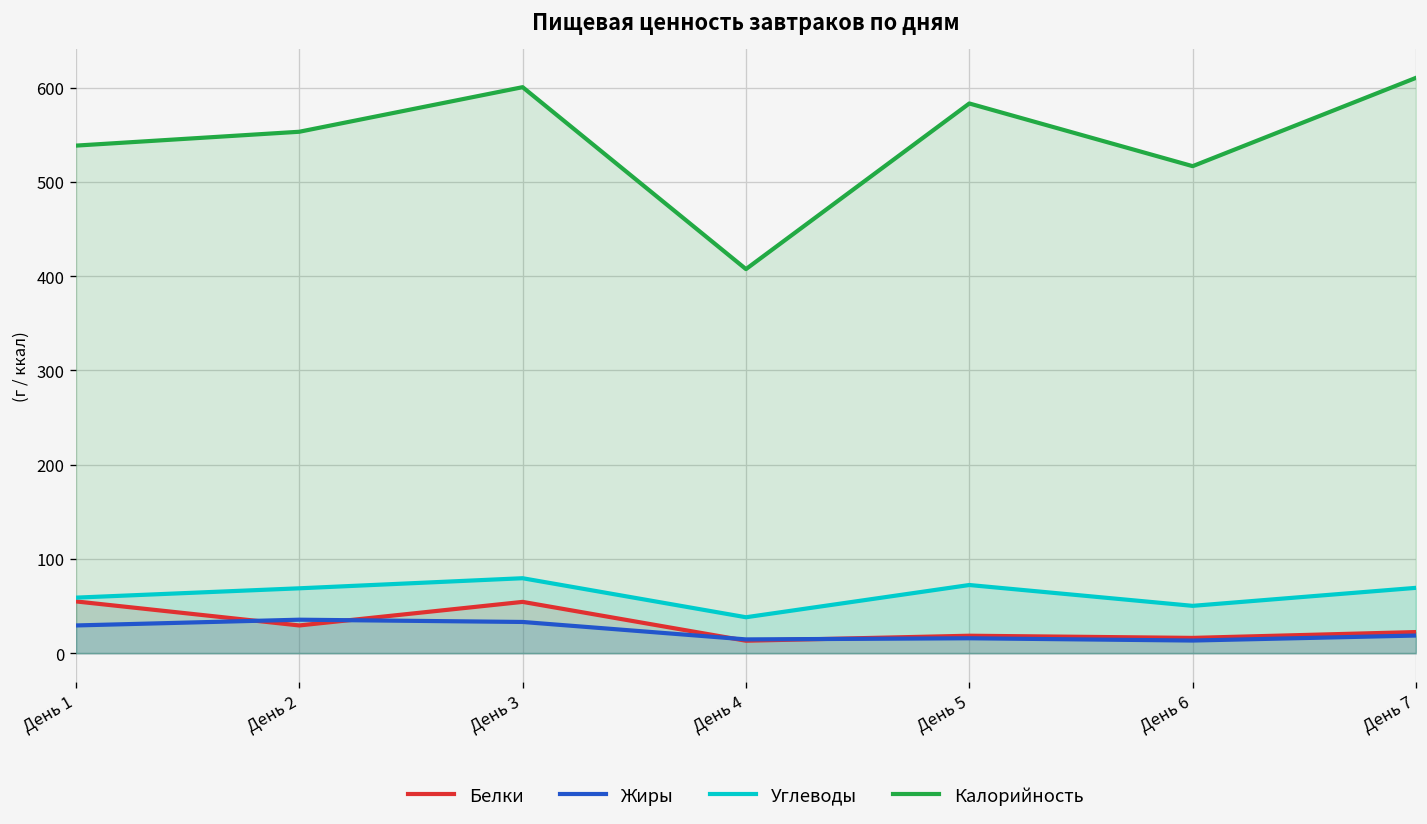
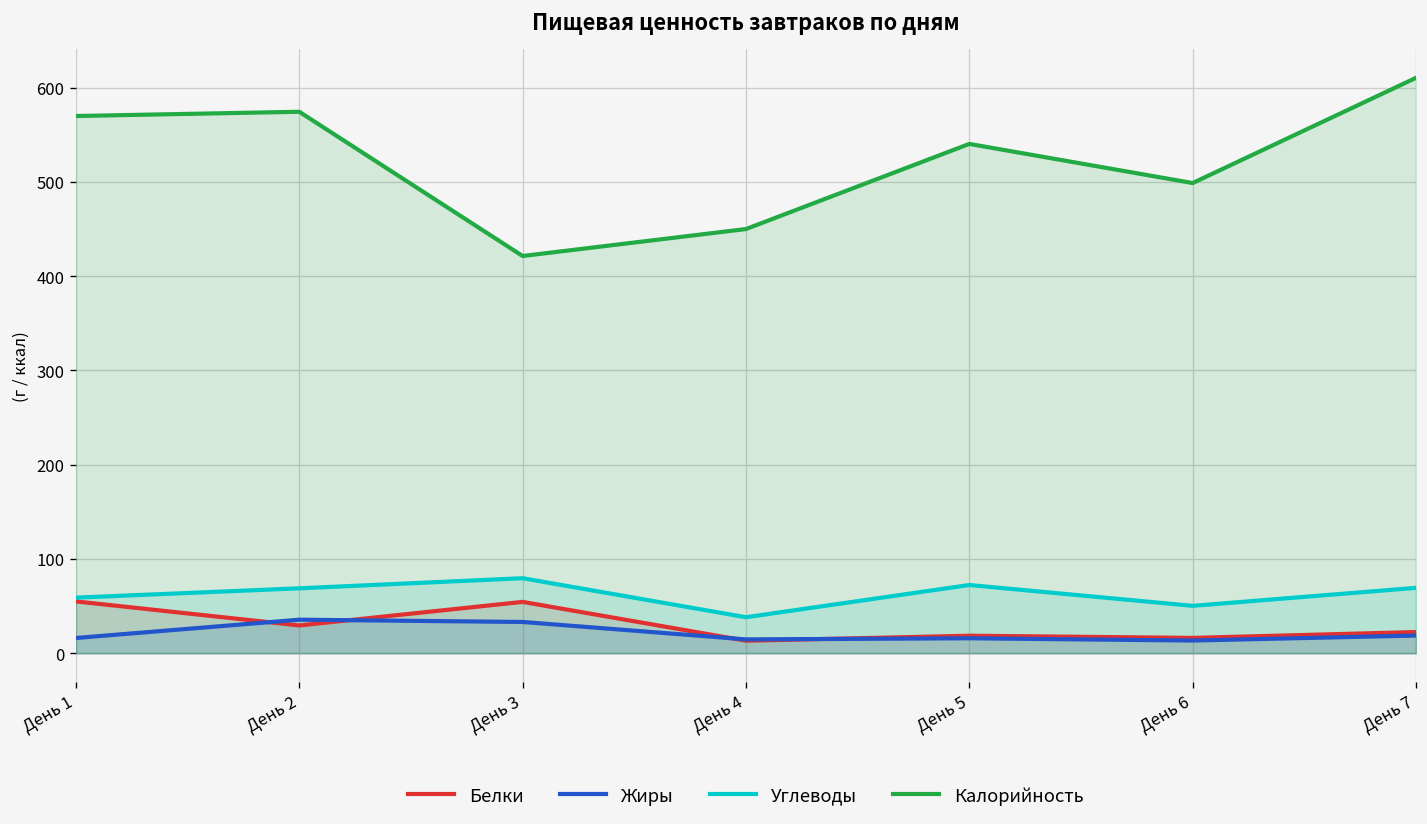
Жиры, День 1: 30 -> 20
Калорийность, День 1: 540 -> 570
Калорийность, День 2: 550 -> 570
Калорийность, День 3: 600 -> 420
Калорийность, День 4: 410 -> 450
Калорийность, День 5: 580 -> 540
Калорийность, День 6: 520 -> 500
